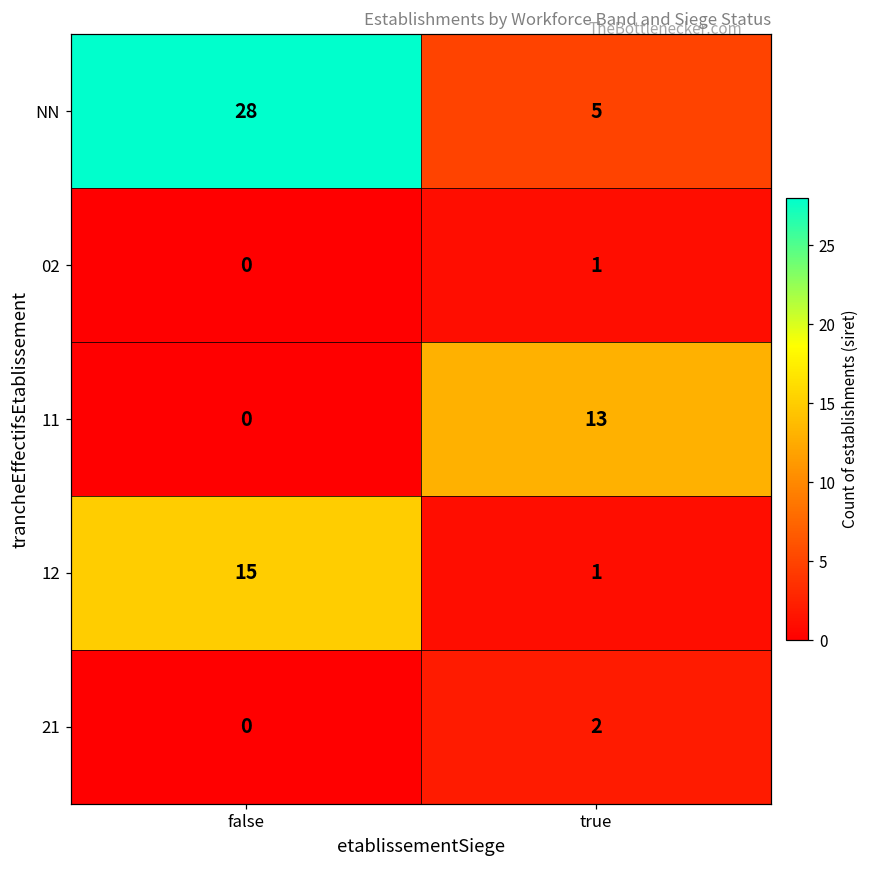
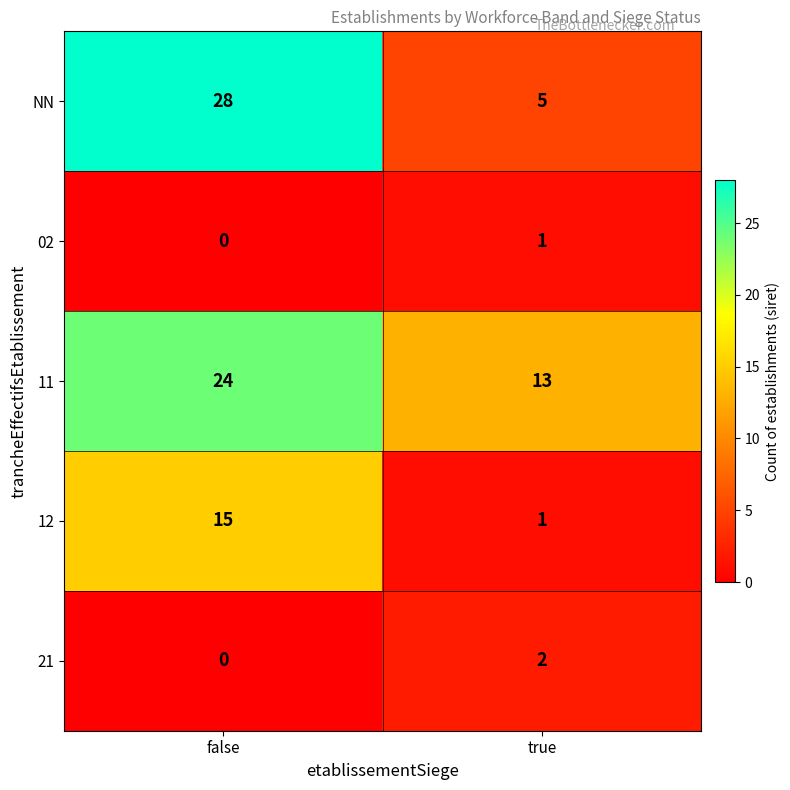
11, false: 0 -> 24
